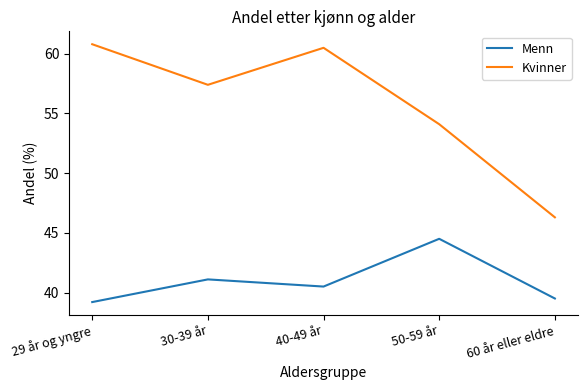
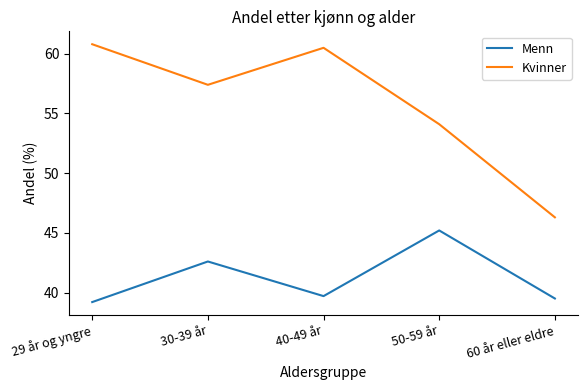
Menn, 30-39 år: 41.1 -> 42.6
Menn, 40-49 år: 40.5 -> 39.7
Menn, 50-59 år: 44.5 -> 45.2
